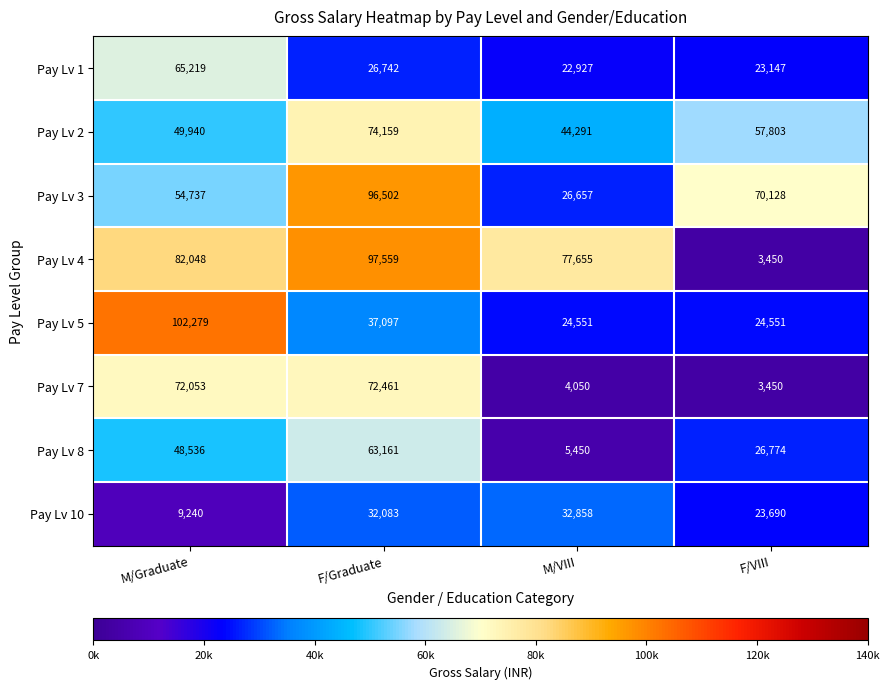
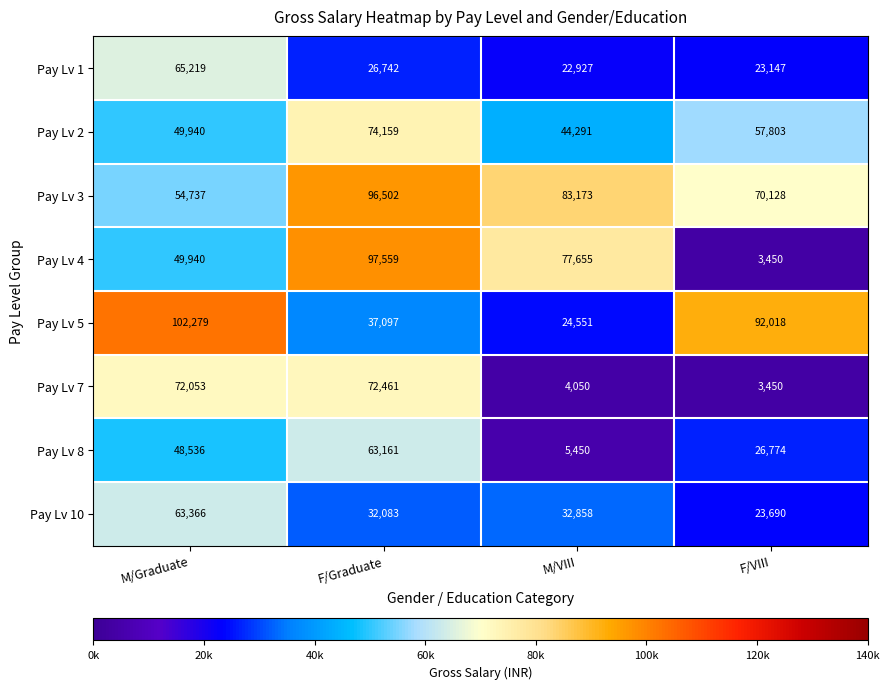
Pay Lv 3, M/VIII: 26,657 -> 83,173
Pay Lv 4, M/Graduate: 82,048 -> 49,940
Pay Lv 5, F/VIII: 24,551 -> 92,018
Pay Lv 10, M/Graduate: 9,240 -> 63,366
